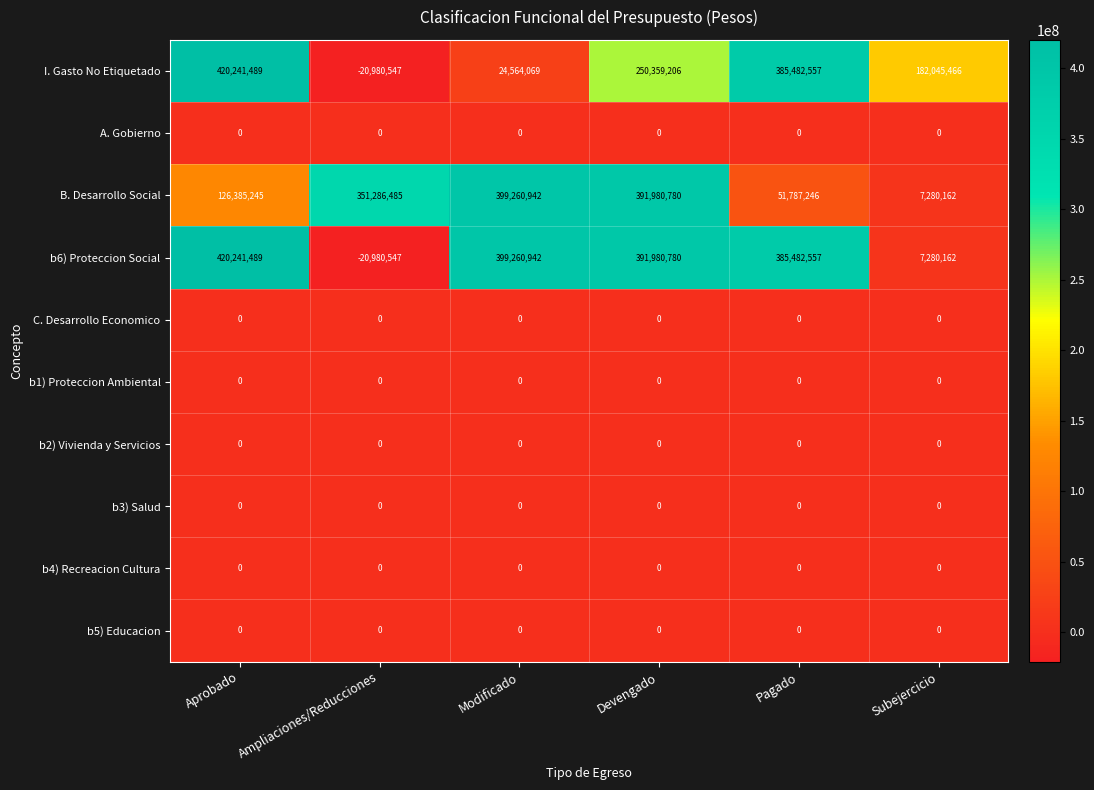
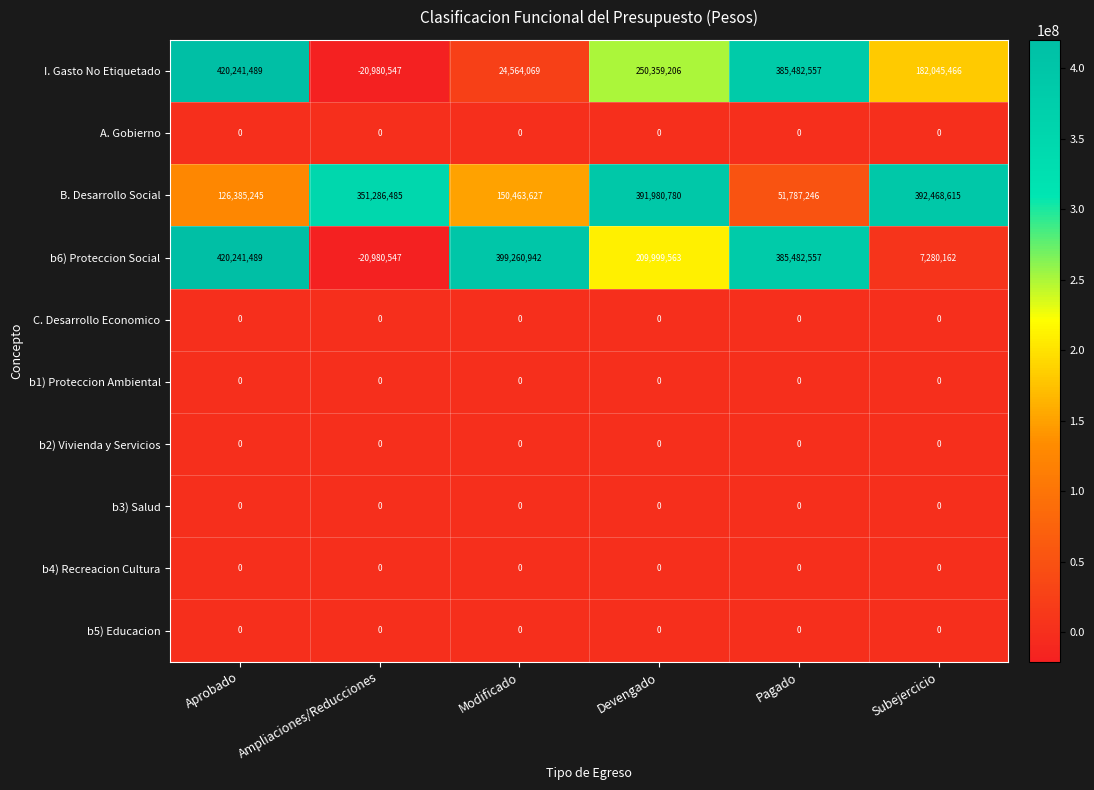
B. Desarrollo Social, Modificado: 399,260,942 -> 150,463,627
B. Desarrollo Social, Subejercicio: 7,280,162 -> 392,468,615
b6) Proteccion Social, Devengado: 391,980,780 -> 209,999,563
